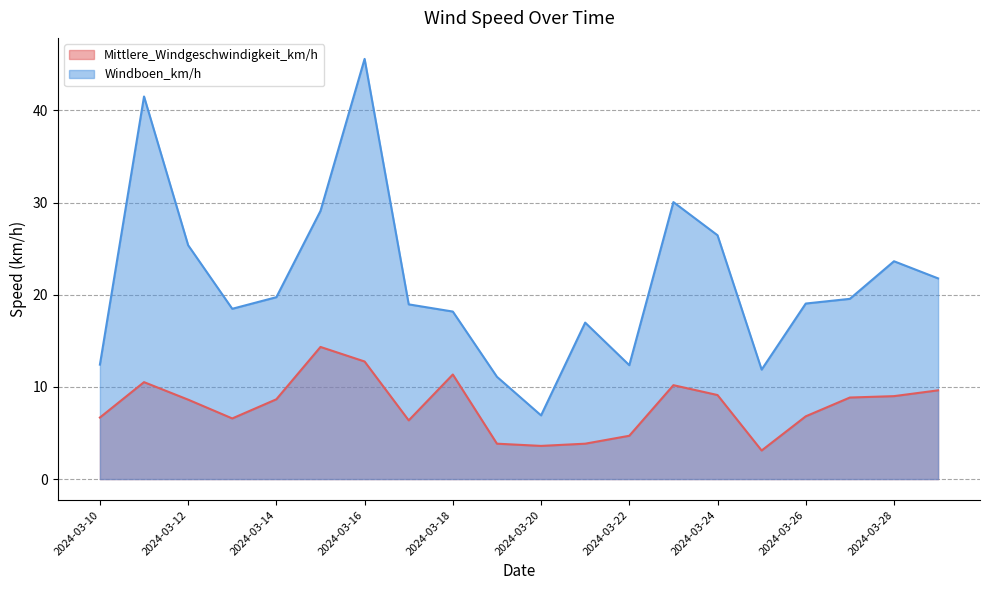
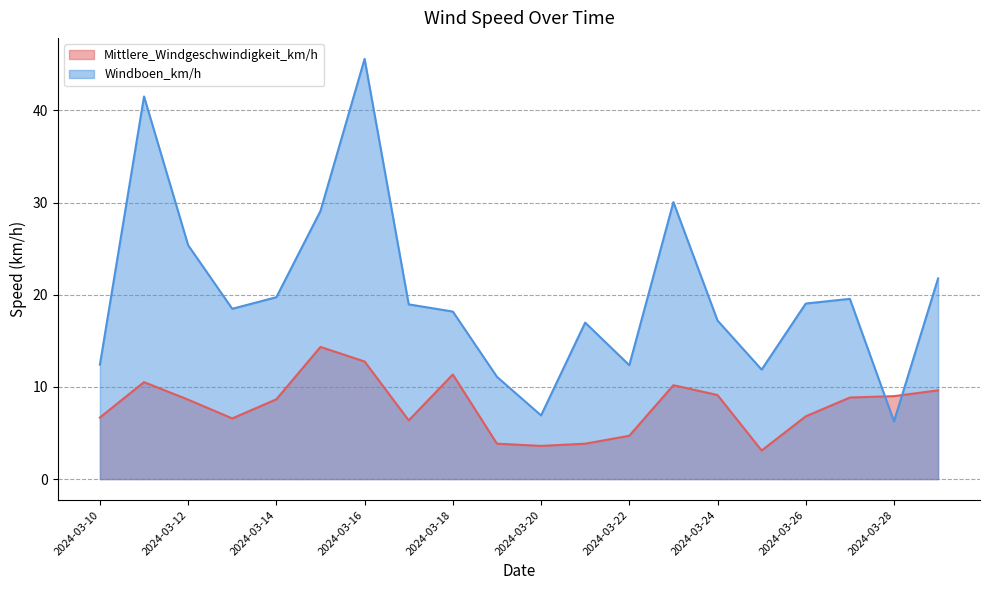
Windboen_km/h, 2024-03-24: 26 -> 17
Windboen_km/h, 2024-03-28: 24 -> 6
